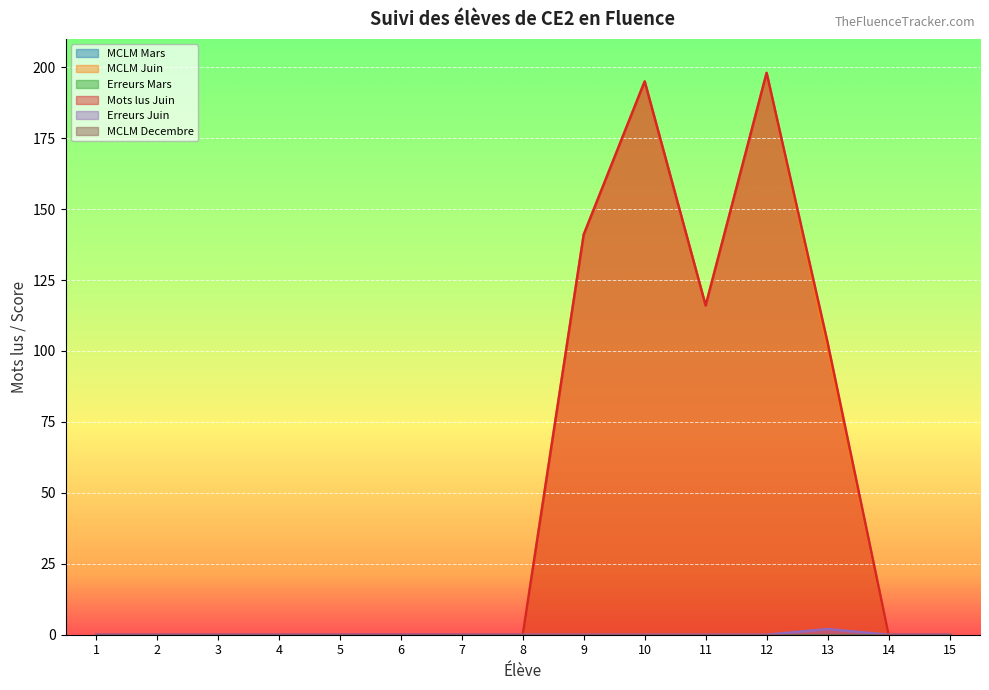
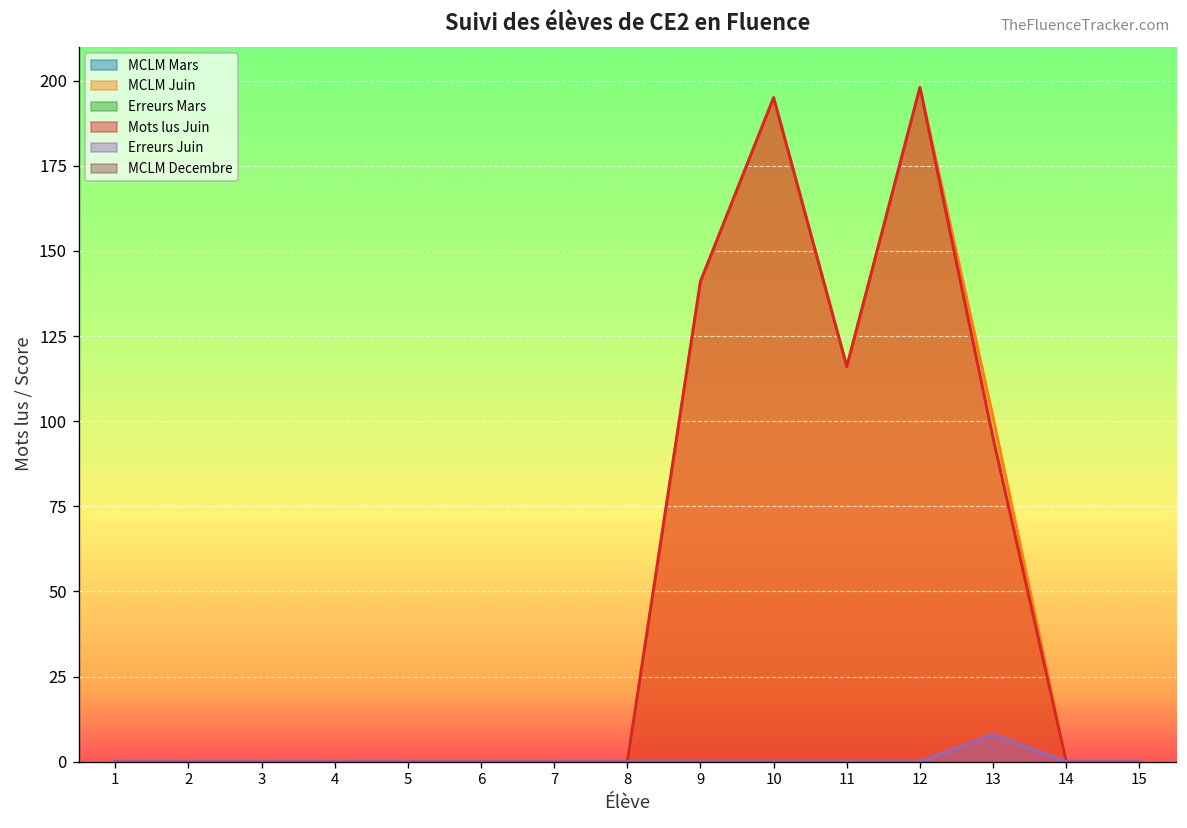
Mots lus Juin, 13: 103 -> 95
Erreurs Juin, 13: 2 -> 8
